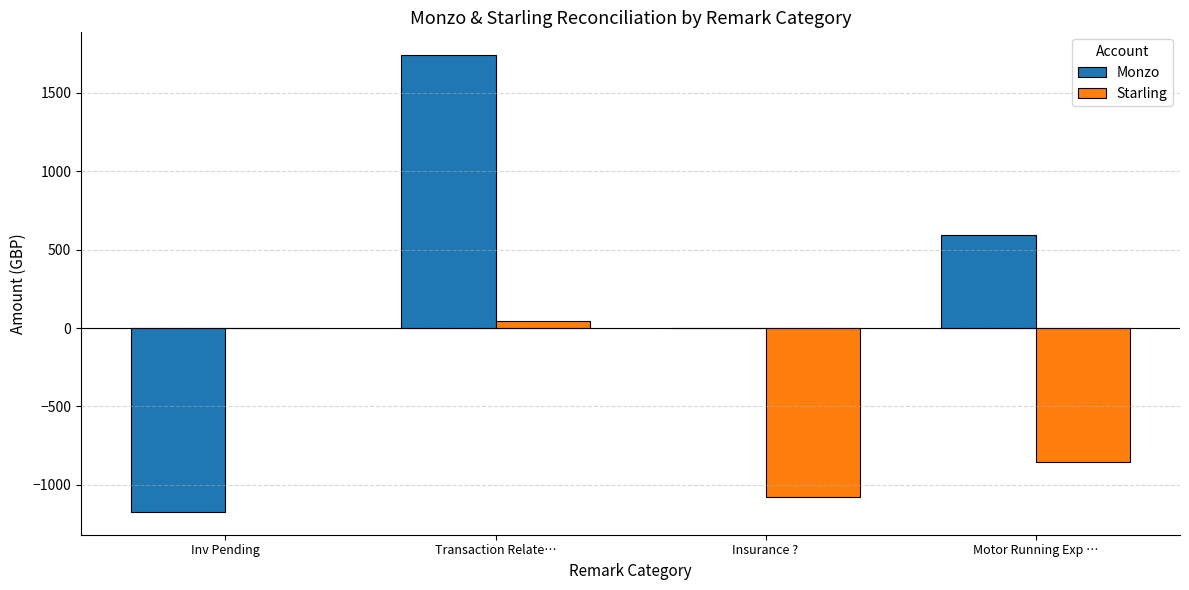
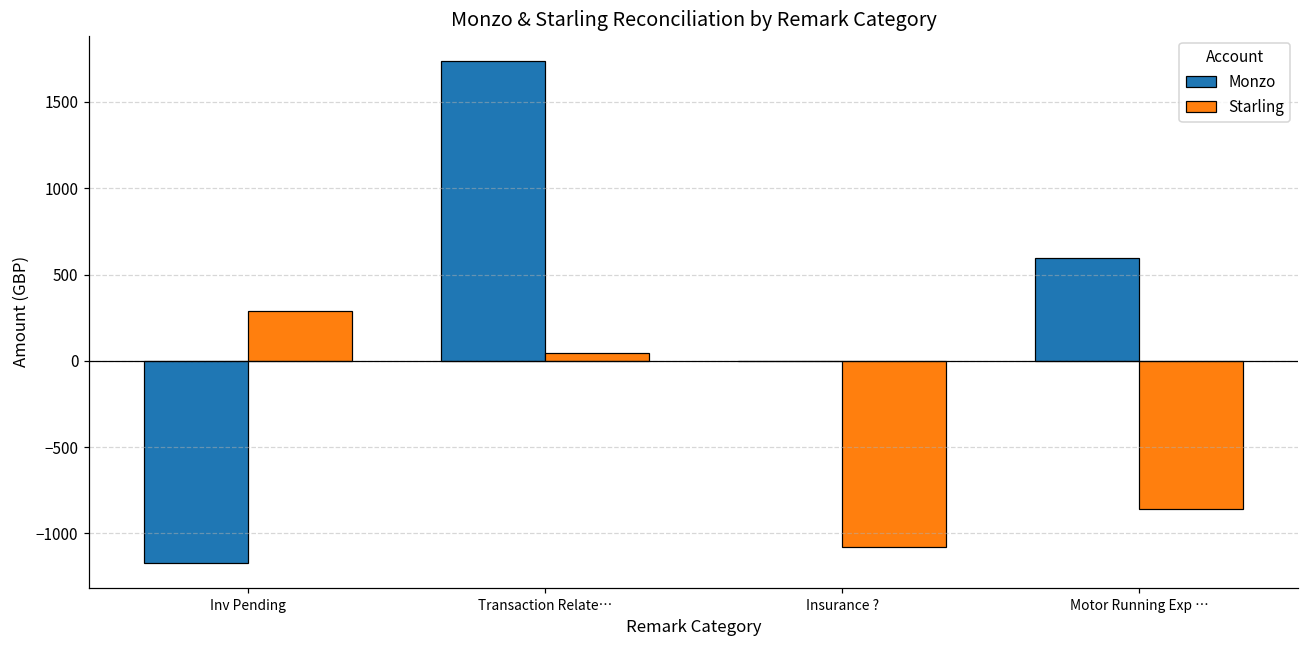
Starling, Inv Pending: 0 -> 290
